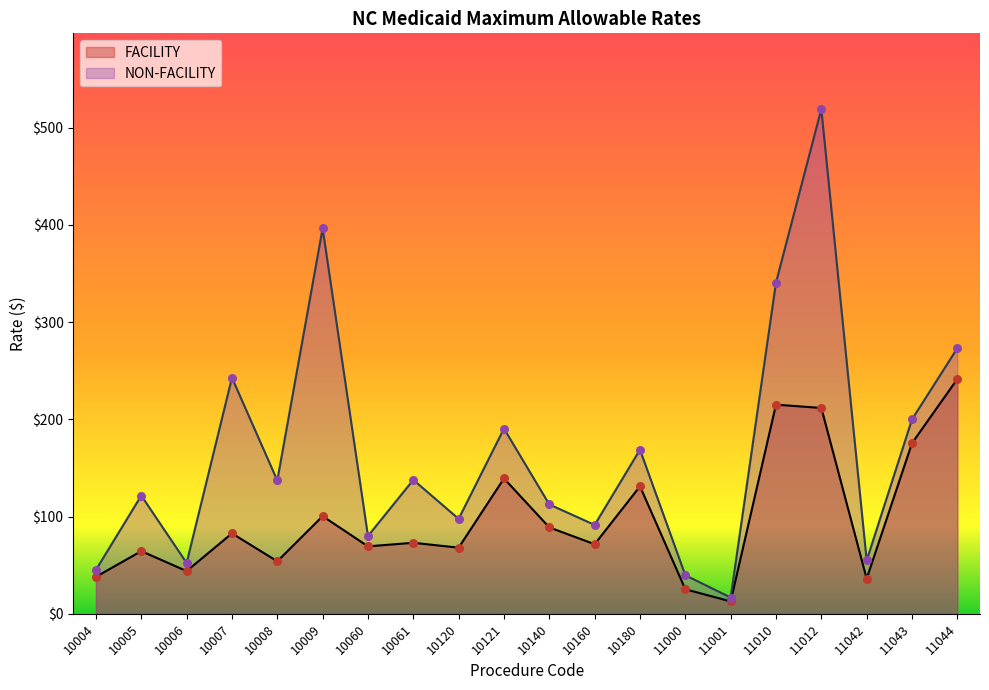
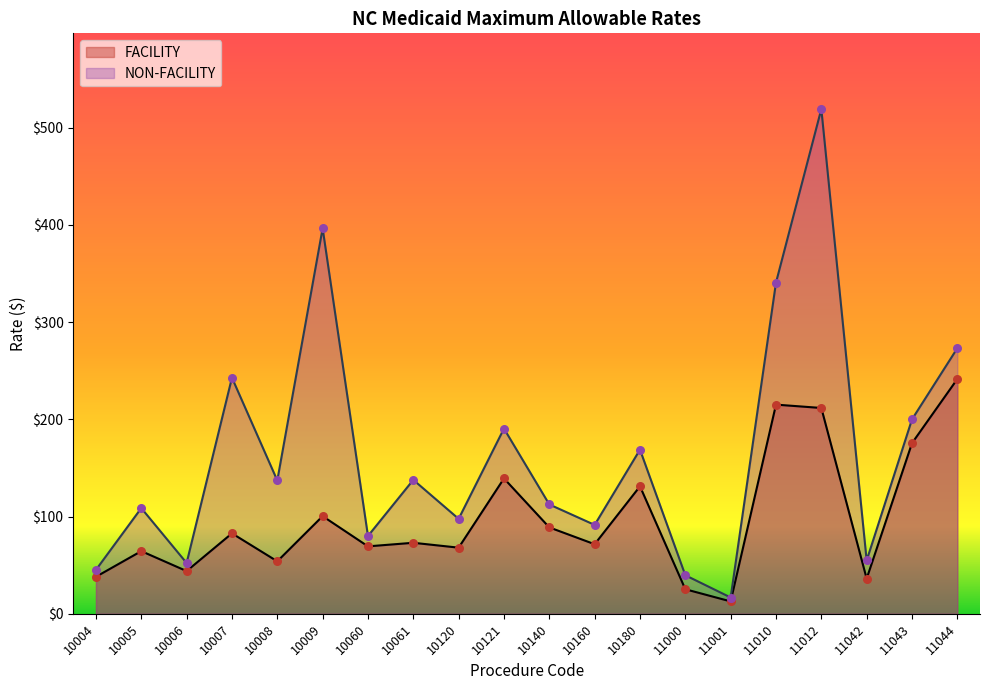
NON-FACILITY, 10005: $120 -> $110
